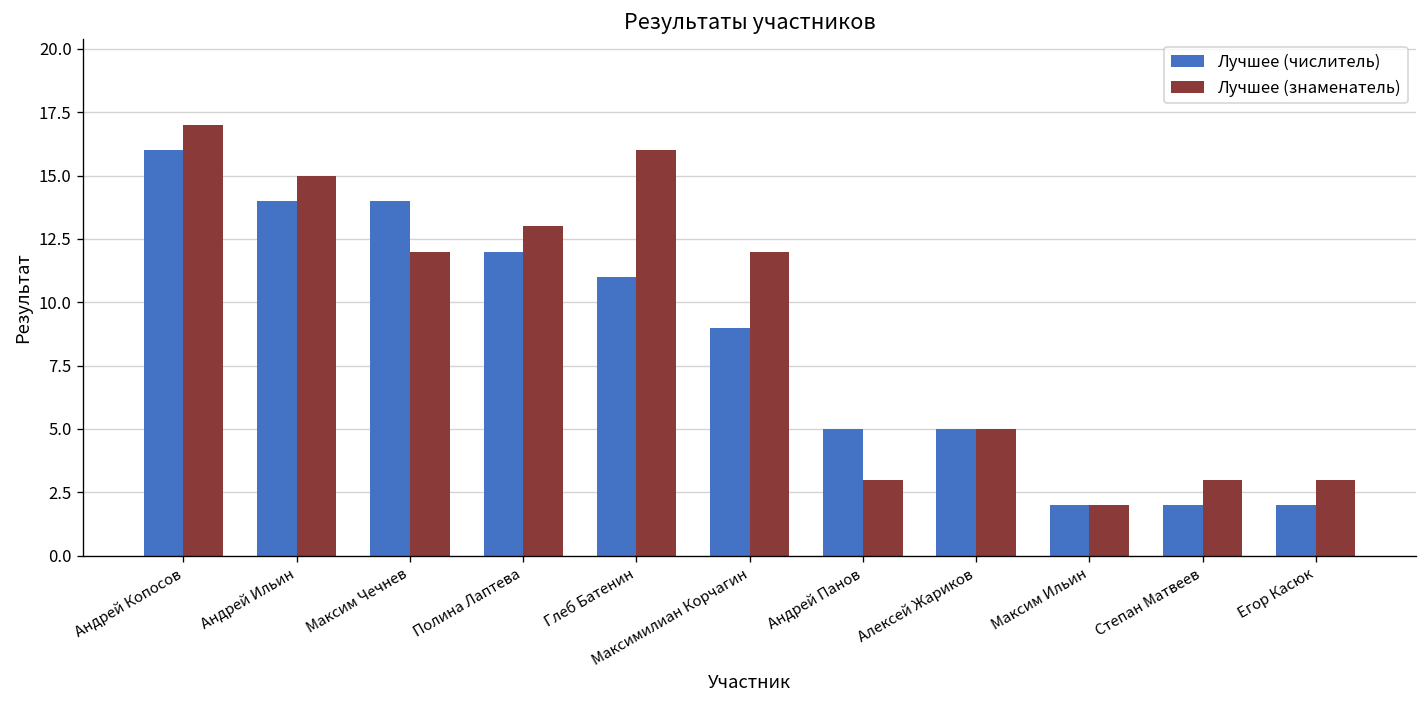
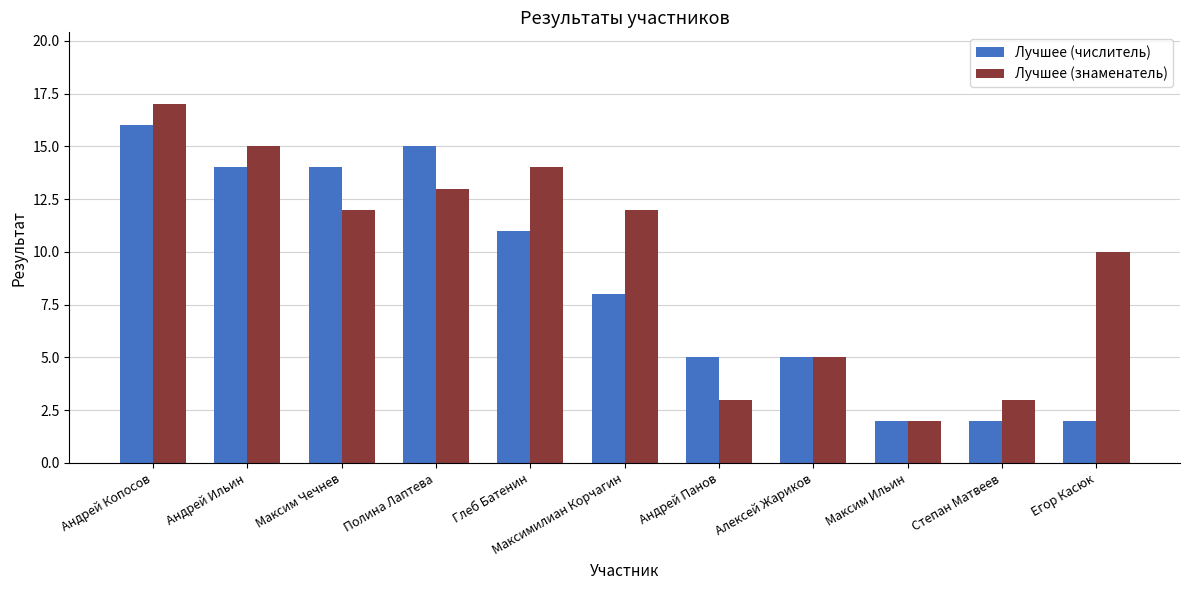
Лучшее (числитель), Полина Лаптева: 12 -> 15
Лучшее (знаменатель), Глеб Батенин: 16 -> 14
Лучшее (числитель), Максимилиан Корчагин: 9 -> 8
Лучшее (знаменатель), Егор Касюк: 3 -> 10
